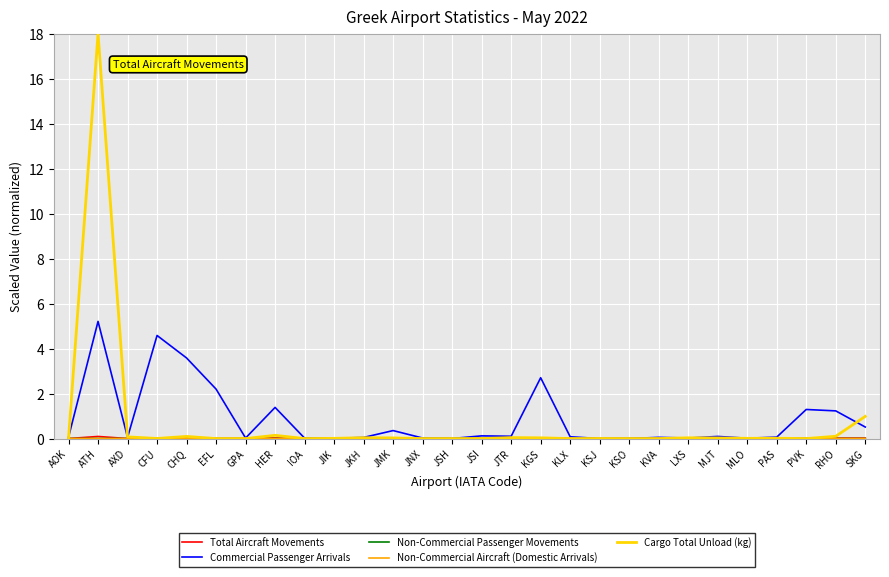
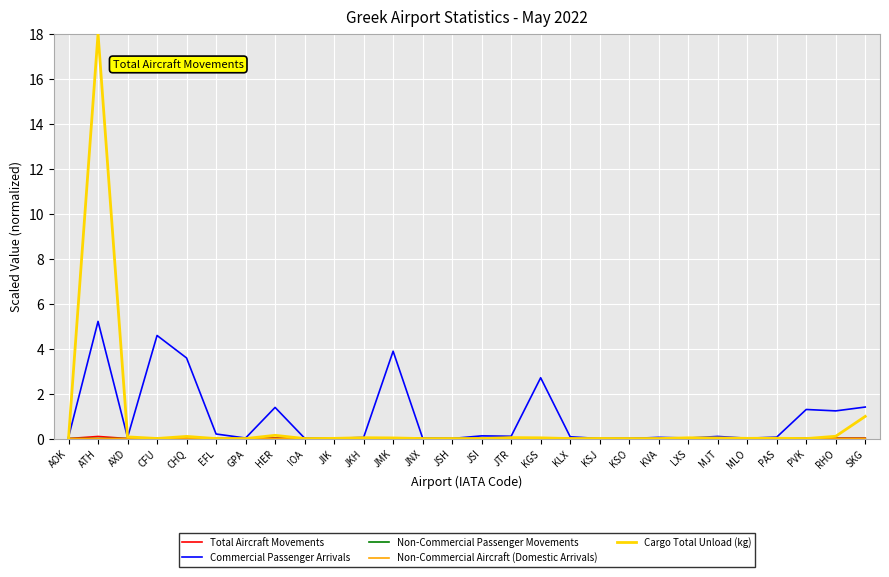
Commercial Passenger Arrivals, EFL: 2.2 -> 0.2
Commercial Passenger Arrivals, JMK: 0.4 -> 3.9
Commercial Passenger Arrivals, SKG: 0.5 -> 1.4
